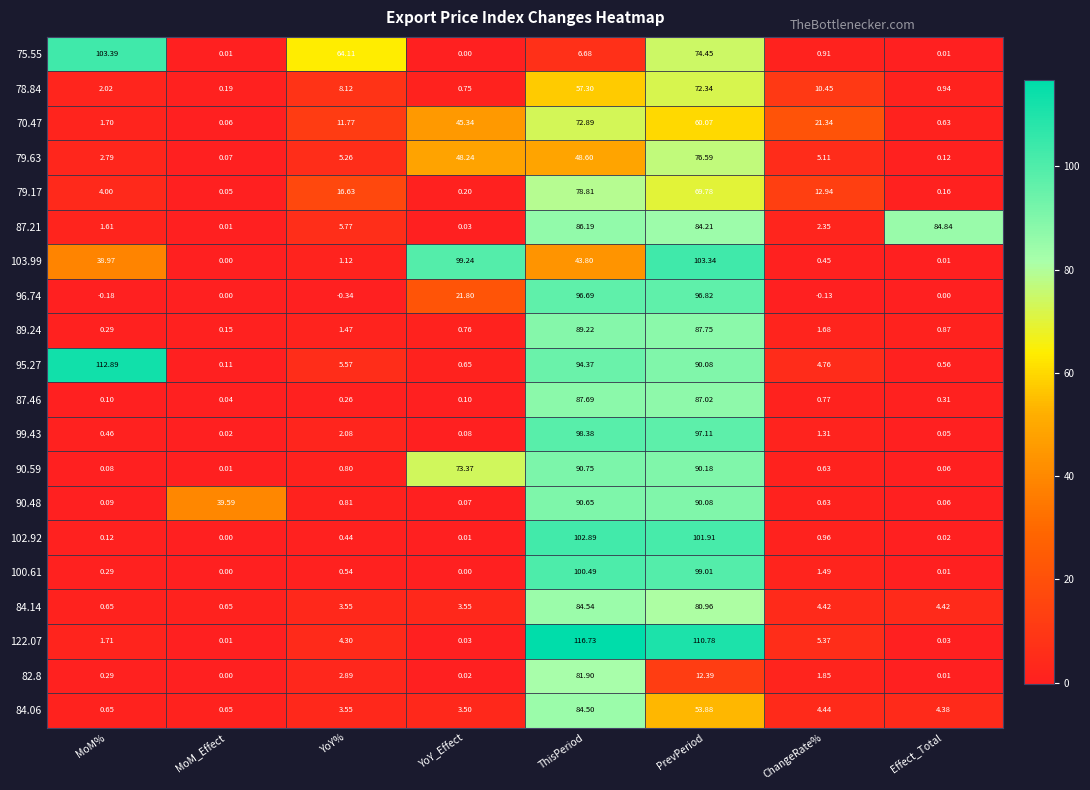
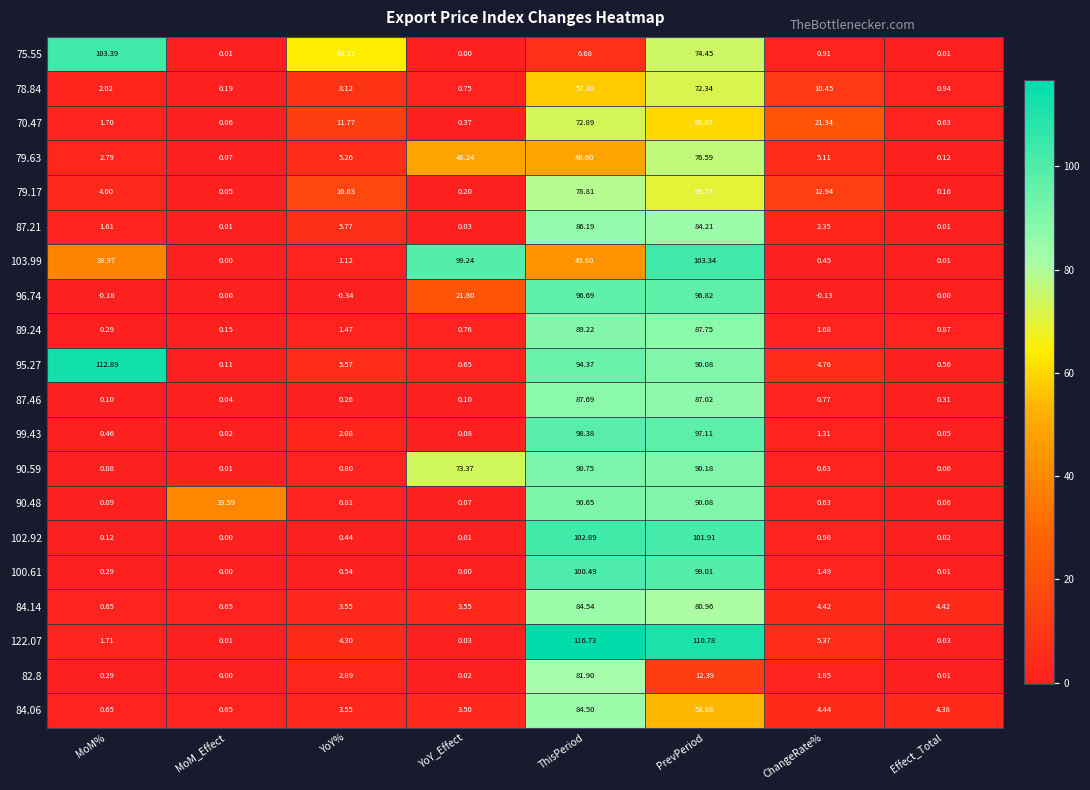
70.47, YoY_Effect: 45.34 -> 0.37
87.21, Effect_Total: 84.84 -> 0.01
